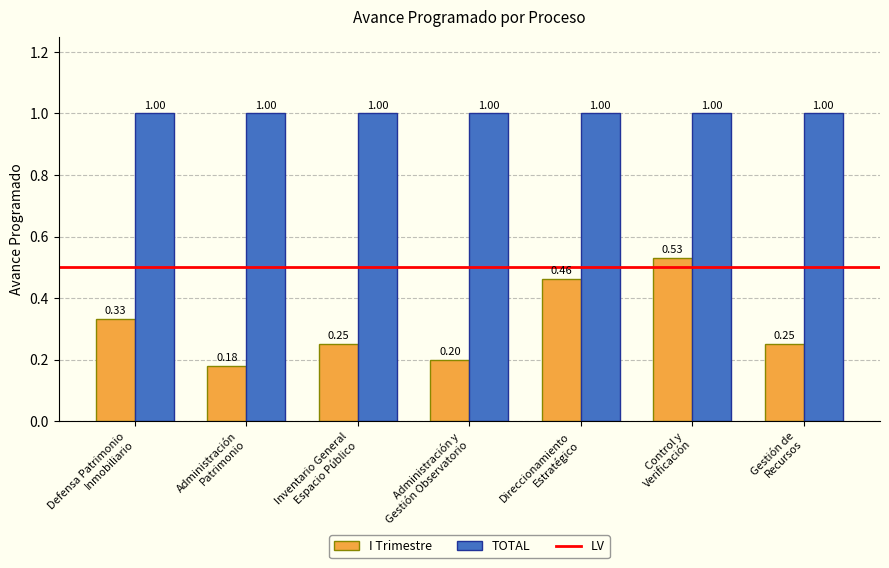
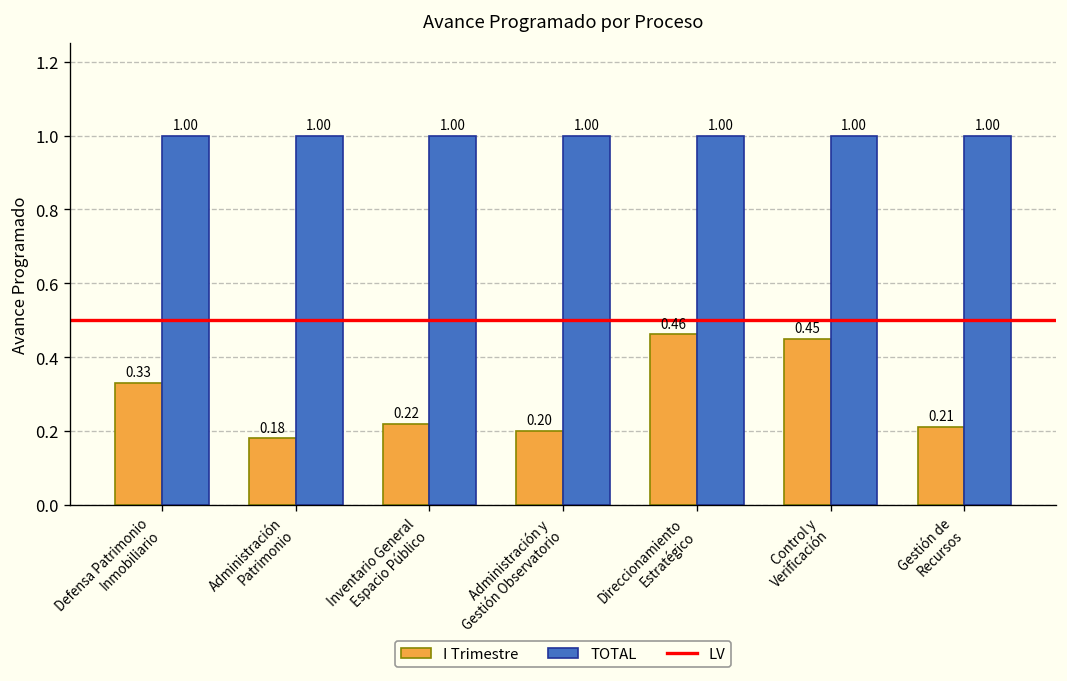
I Trimestre, Inventario General Espacio Público: 0.25 -> 0.22
I Trimestre, Control y Verificación: 0.53 -> 0.45
I Trimestre, Gestión de Recursos: 0.25 -> 0.21
